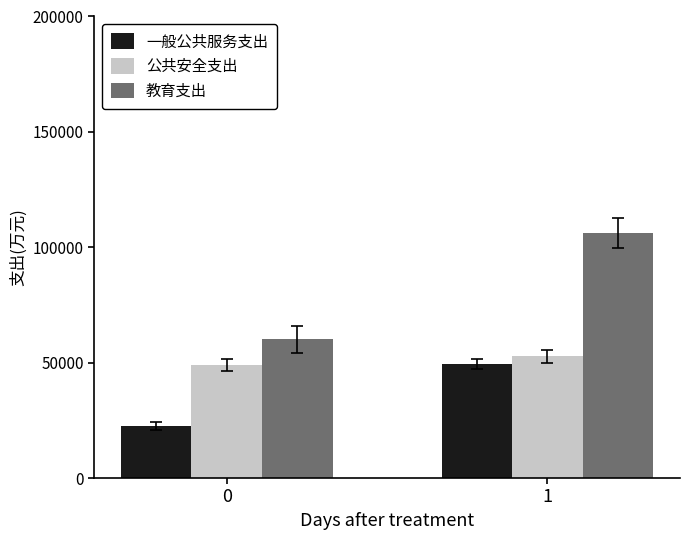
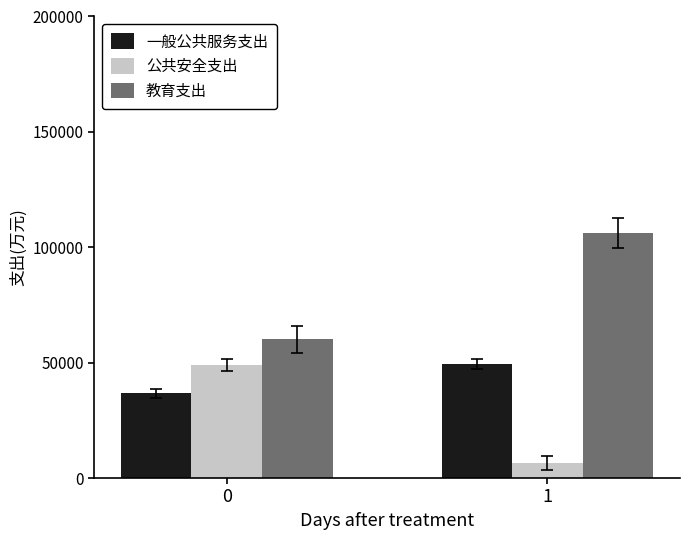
一般公共服务支出, 0: 23000 -> 37000
公共安全支出, 1: 53000 -> 6000
